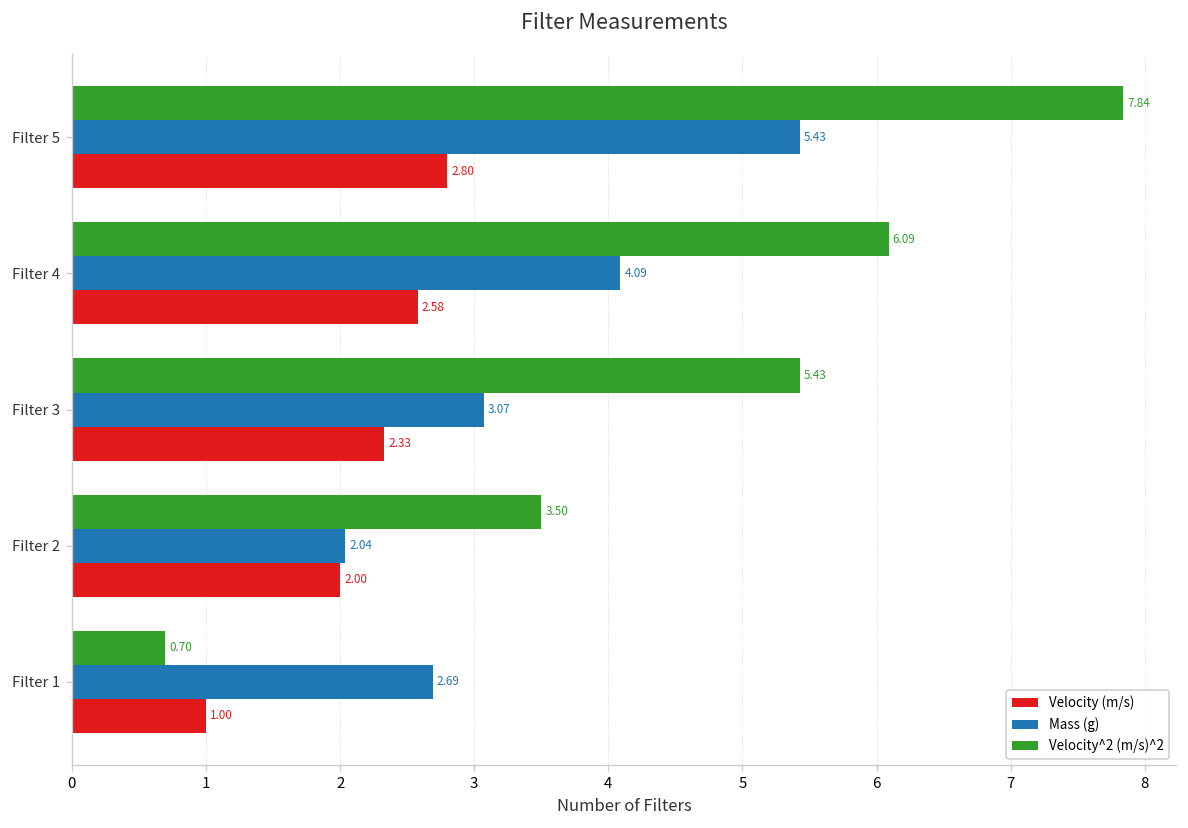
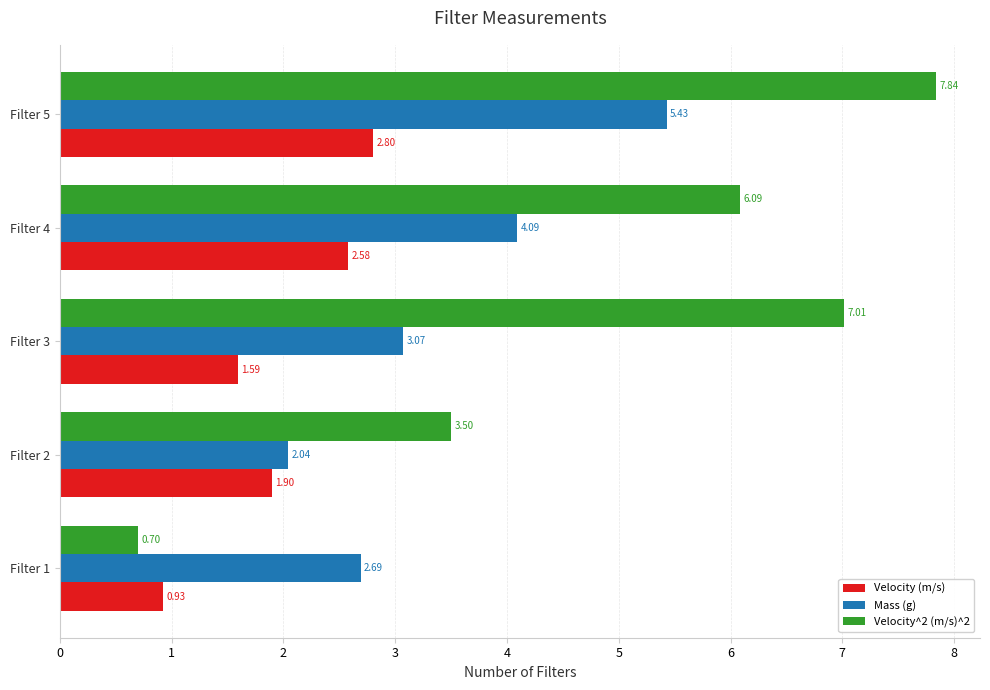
Velocity^2 (m/s)^2, Filter 3: 5.43 -> 7.01
Velocity (m/s), Filter 3: 2.33 -> 1.59
Velocity (m/s), Filter 2: 2.00 -> 1.90
Velocity (m/s), Filter 1: 1.00 -> 0.93
